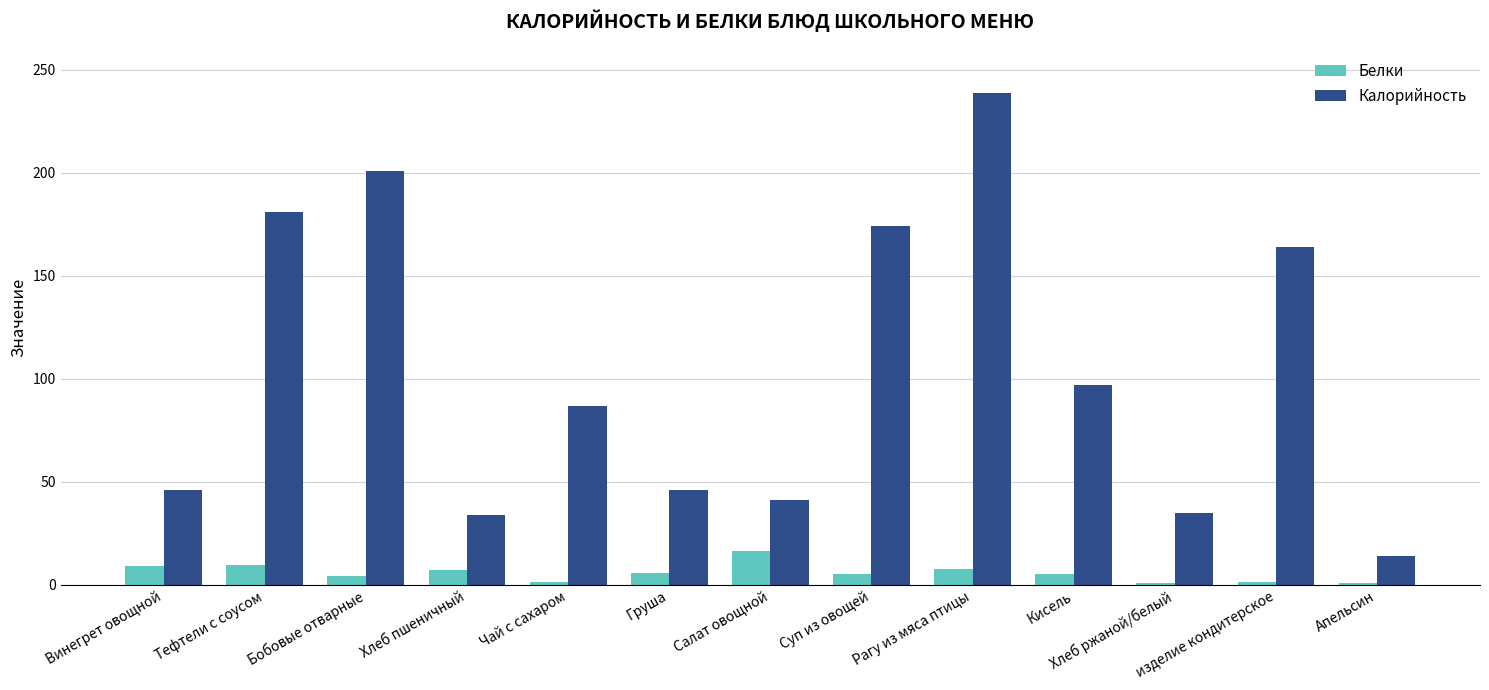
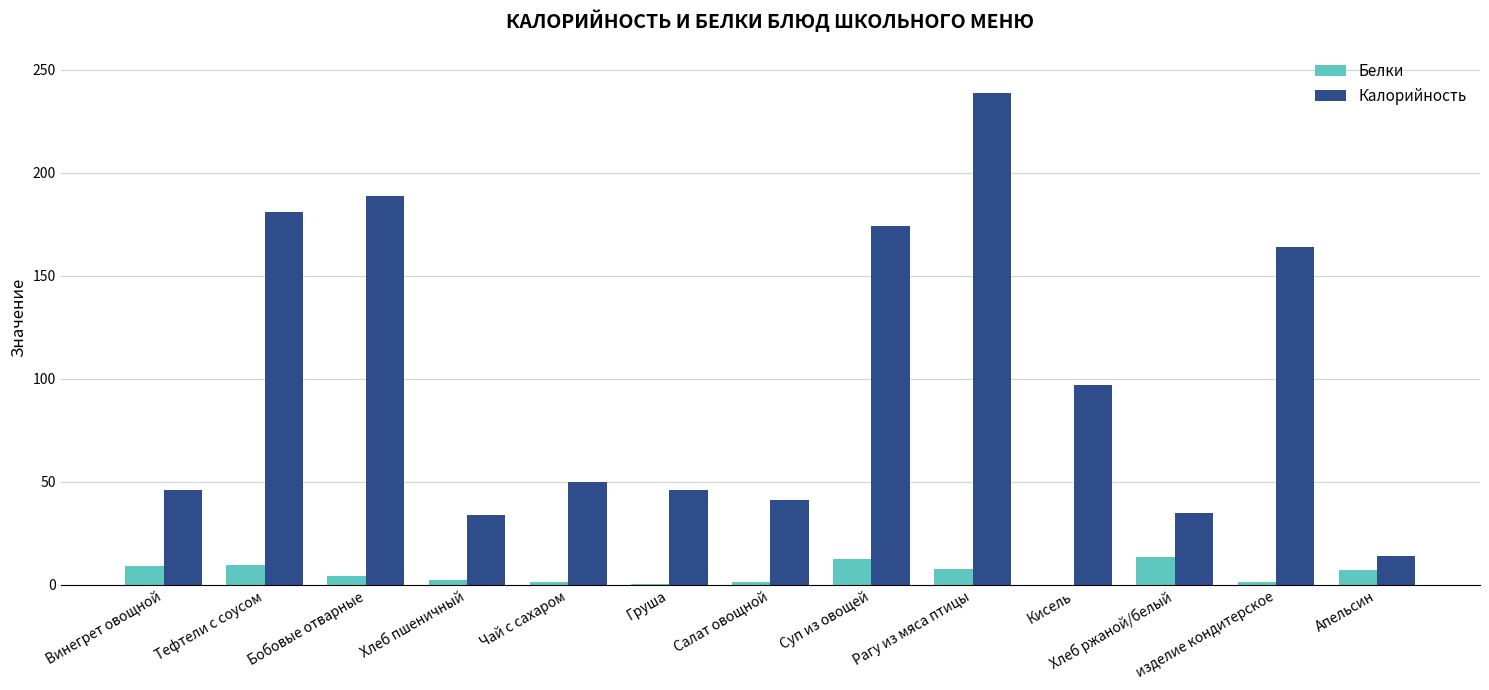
Калорийность, Бобовые отварные: 201 -> 189
Белки, Хлеб пшеничный: 7 -> 2
Калорийность, Чай с сахаром: 87 -> 50
Белки, Груша: 6 -> 0
Белки, Салат овощной: 17 -> 2
Белки, Суп из овощей: 5 -> 13
Белки, Кисель: 5 -> 0
Белки, Хлеб ржаной/белый: 1 -> 13
Белки, Апельсин: 1 -> 7
